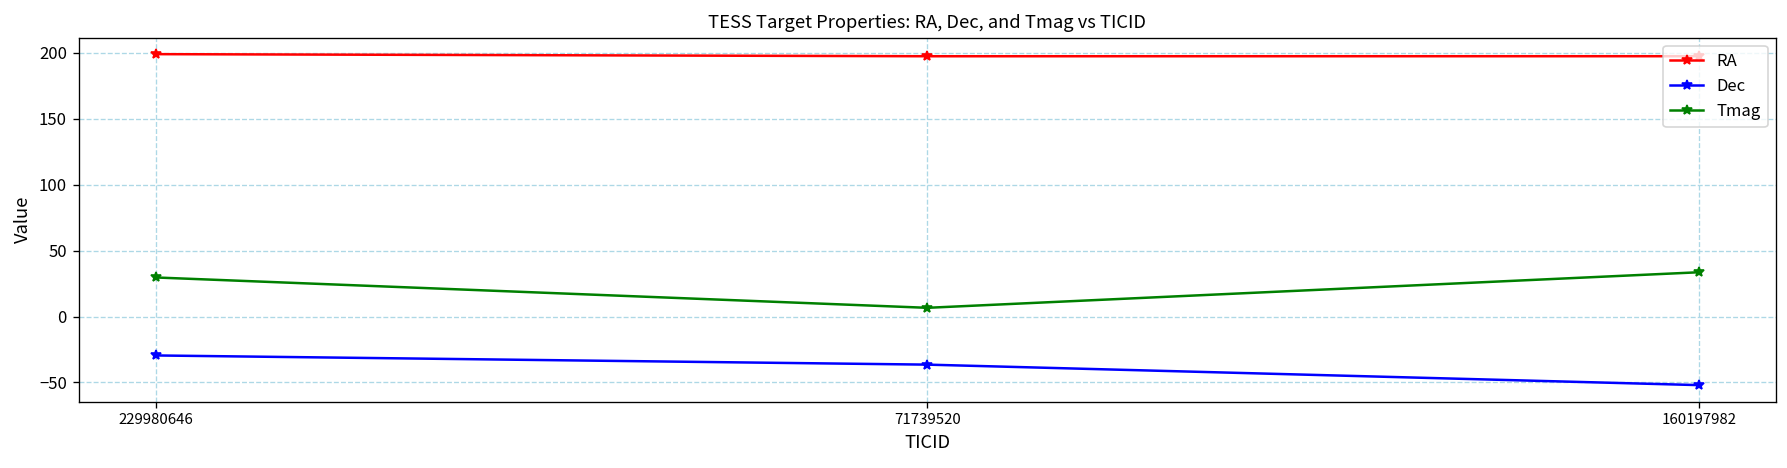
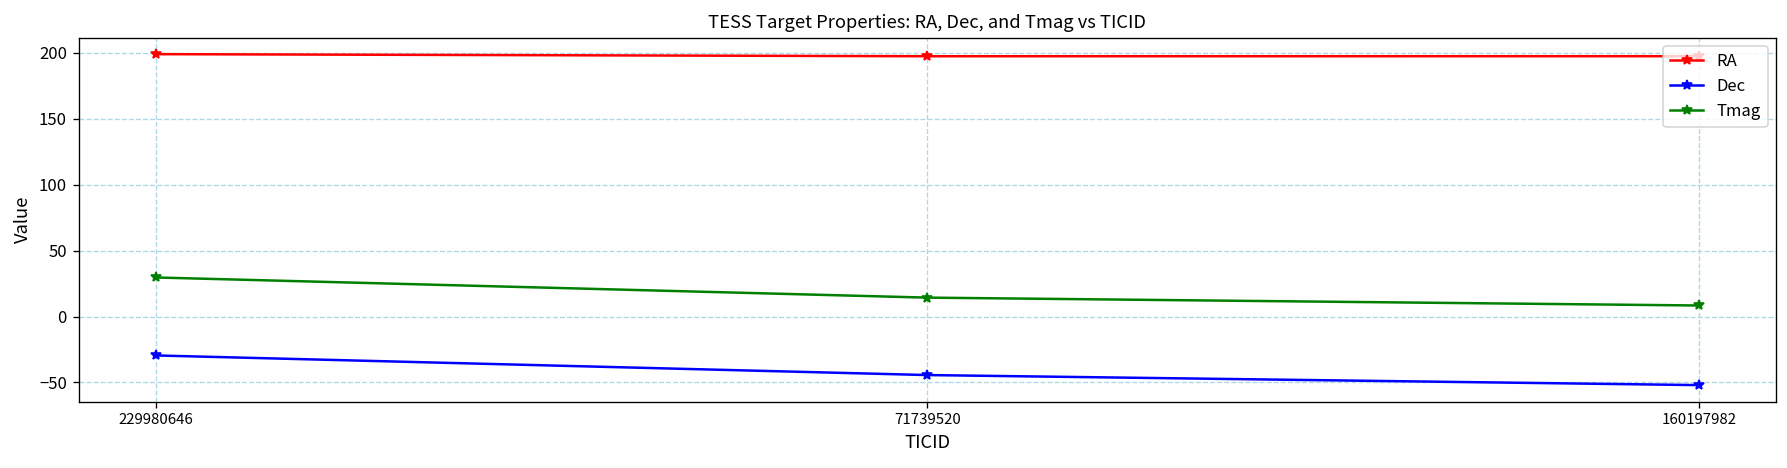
Dec, 71739520: -36 -> -44
Tmag, 71739520: 7 -> 14
Tmag, 160197982: 34 -> 8
